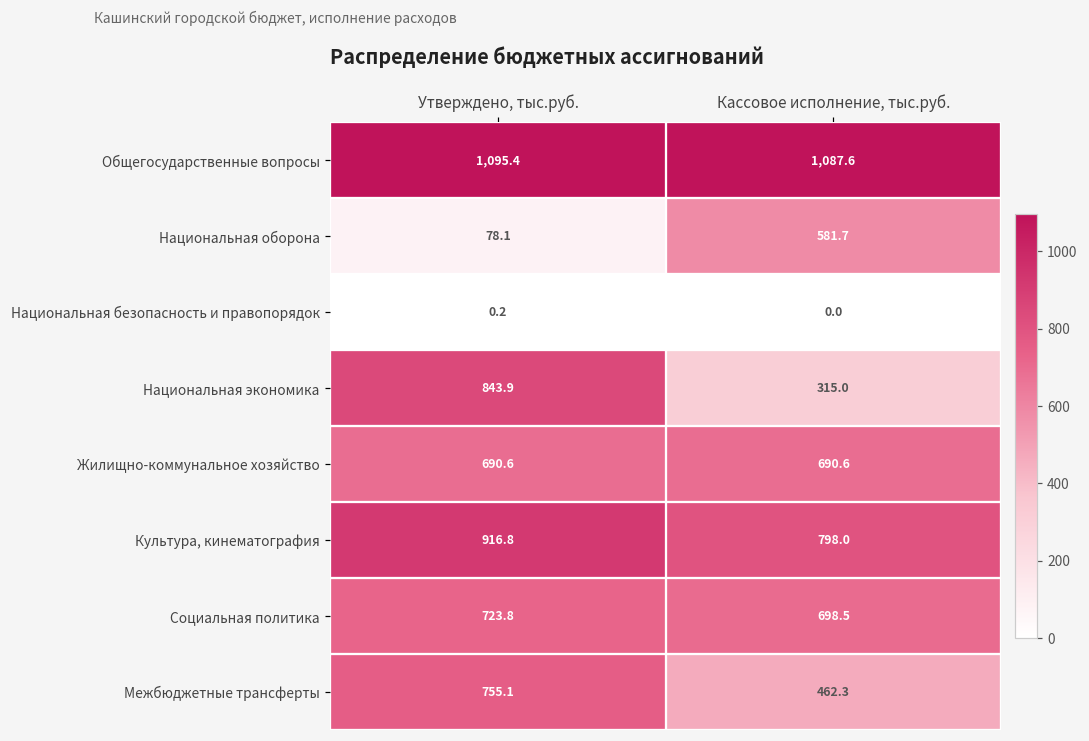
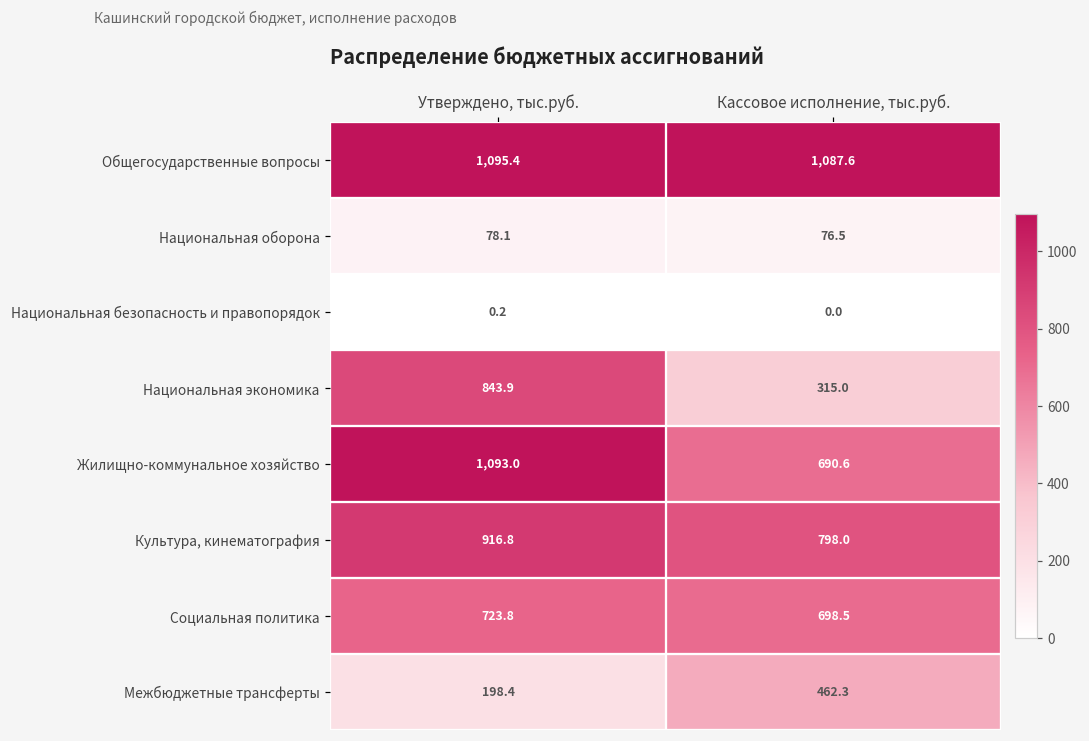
Национальная оборона, Кассовое исполнение, тыс.руб.: 581.7 -> 76.5
Жилищно-коммунальное хозяйство, Утверждено, тыс.руб.: 690.6 -> 1,093.0
Межбюджетные трансферты, Утверждено, тыс.руб.: 755.1 -> 198.4
